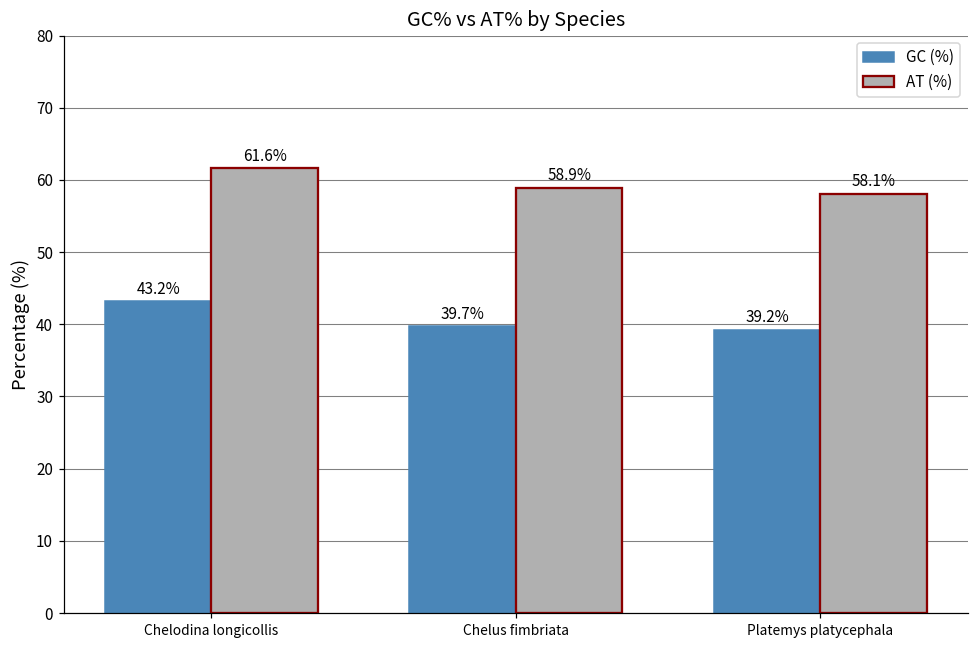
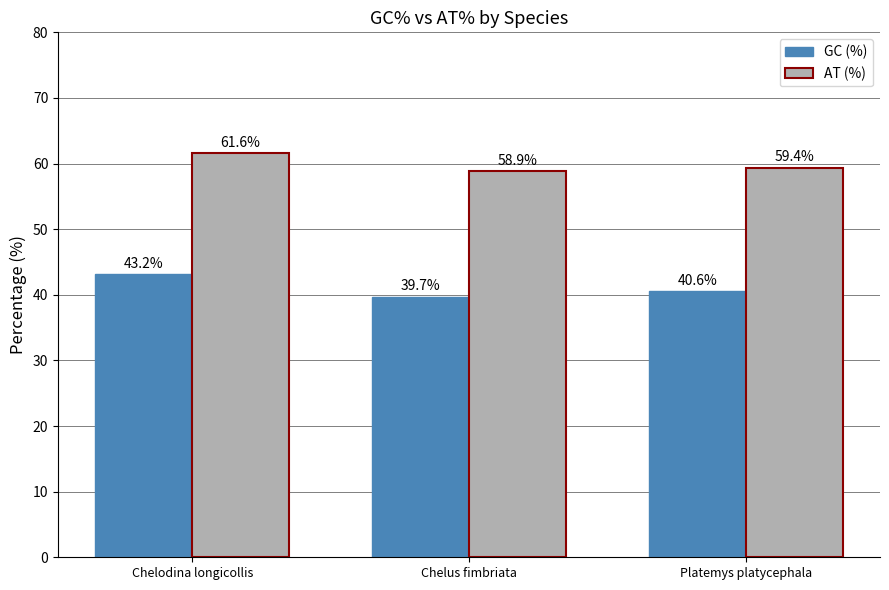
GC (%), Platemys platycephala: 39.2% -> 40.6%
AT (%), Platemys platycephala: 58.1% -> 59.4%
